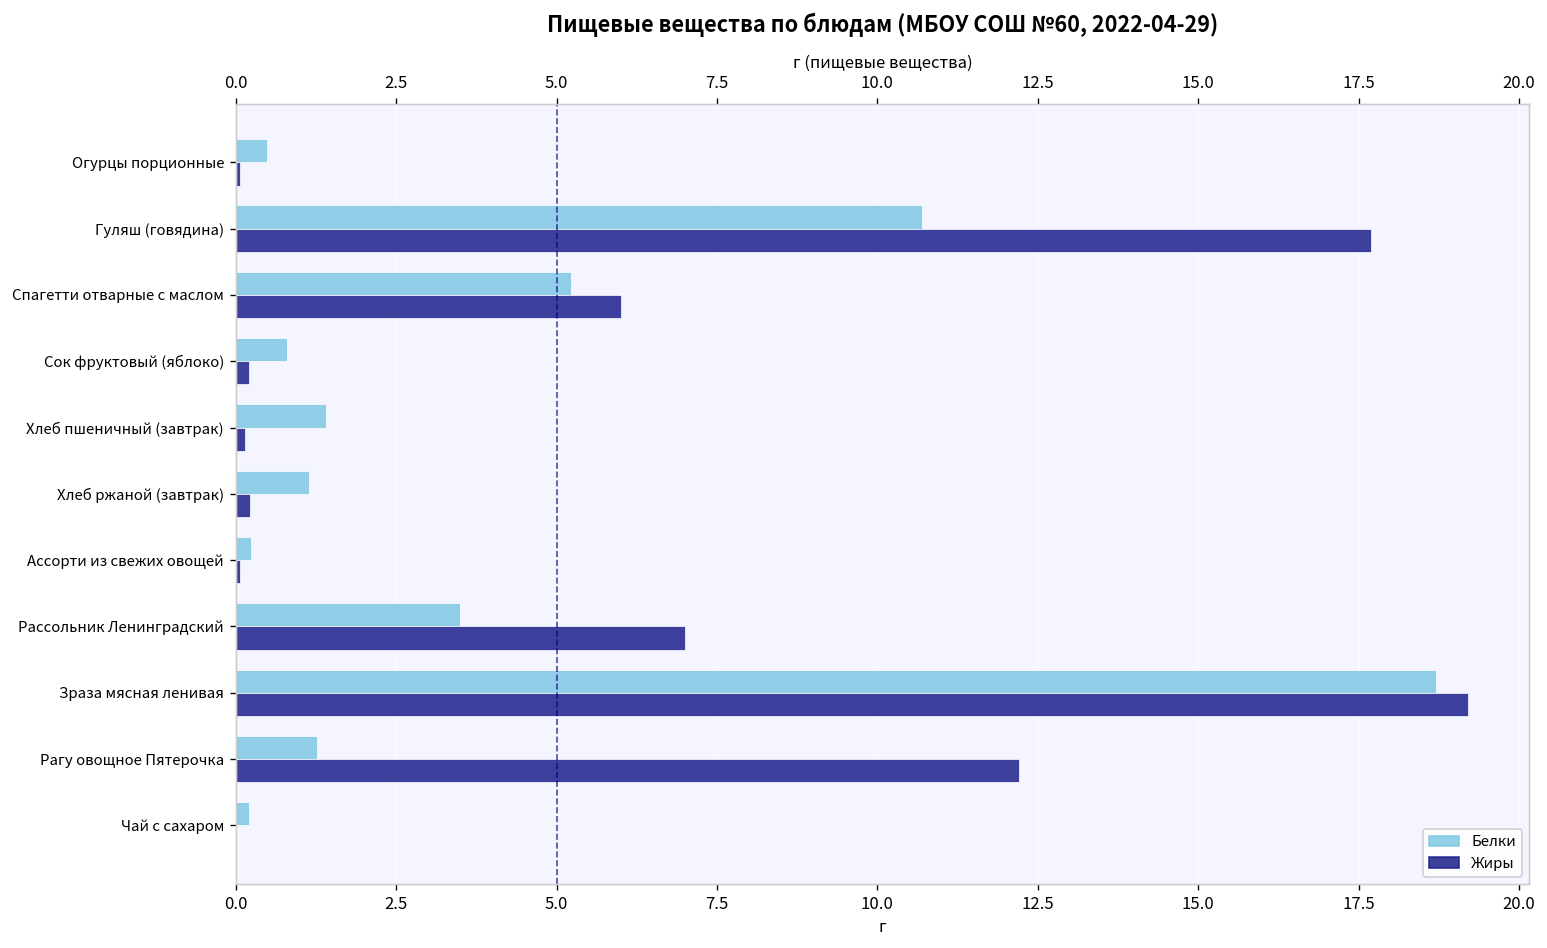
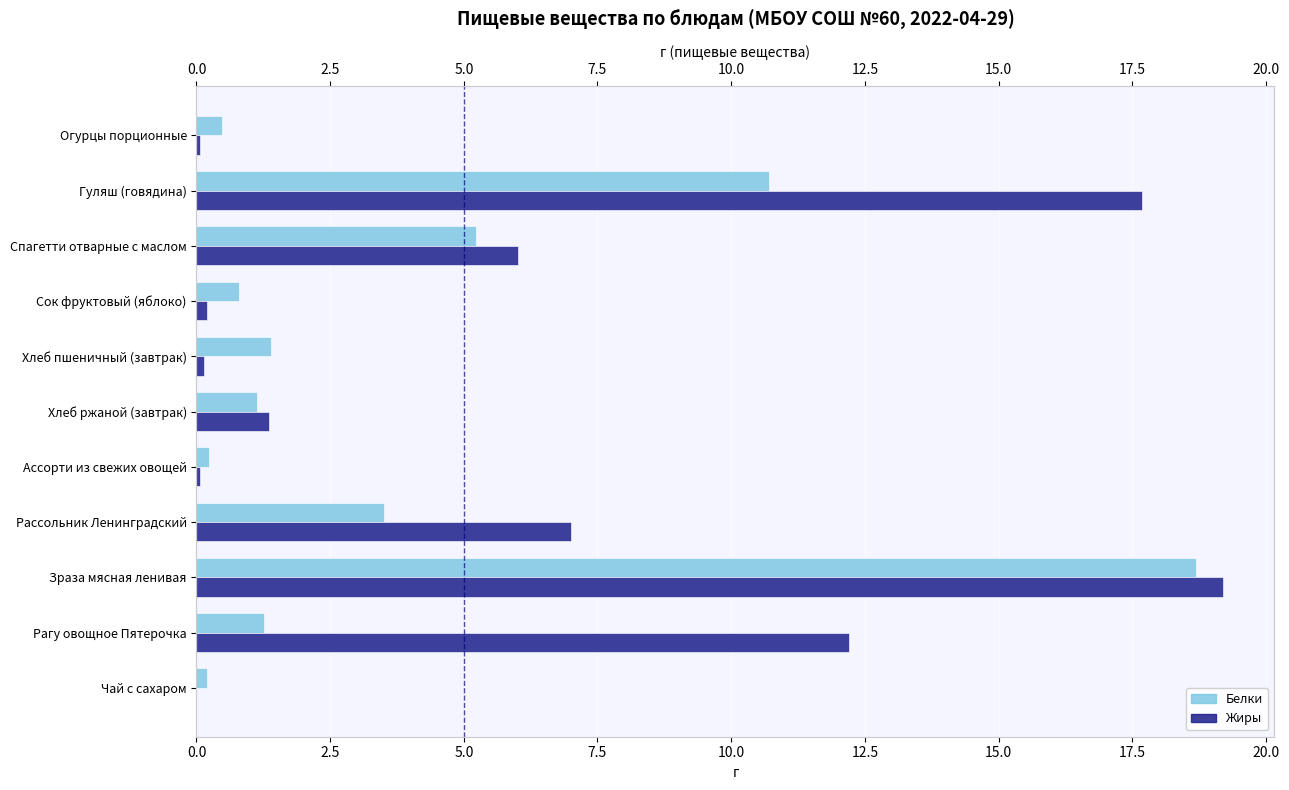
Жиры, Хлеб ржаной (завтрак): 0.2 -> 1.4
